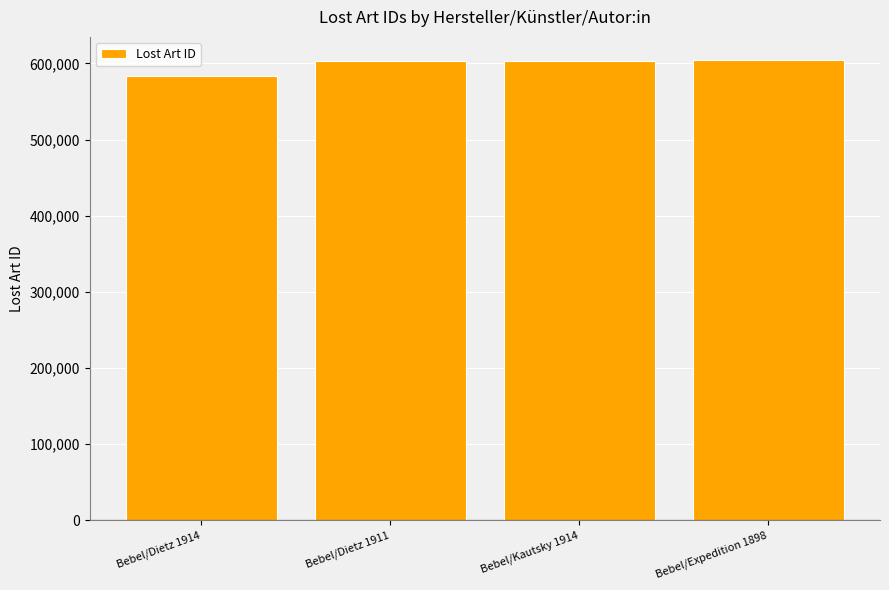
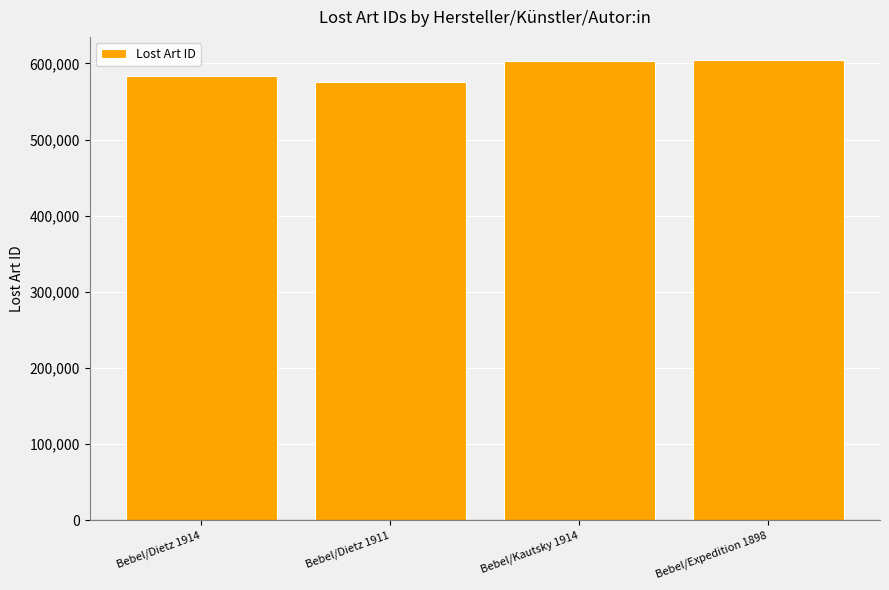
Bebel/Dietz 1911: 600,000 -> 580,000
